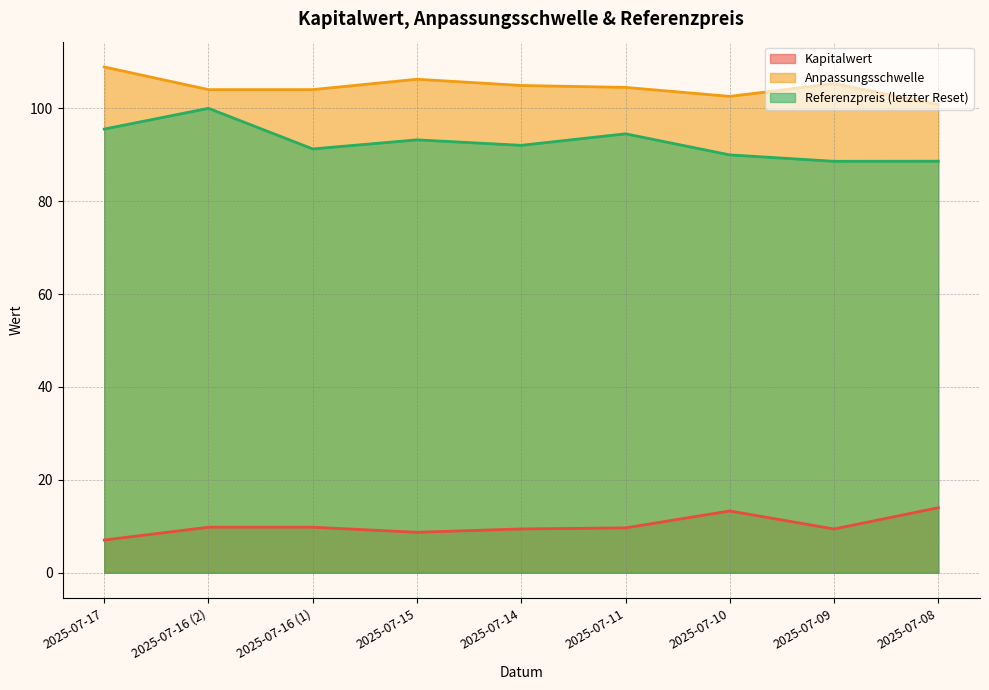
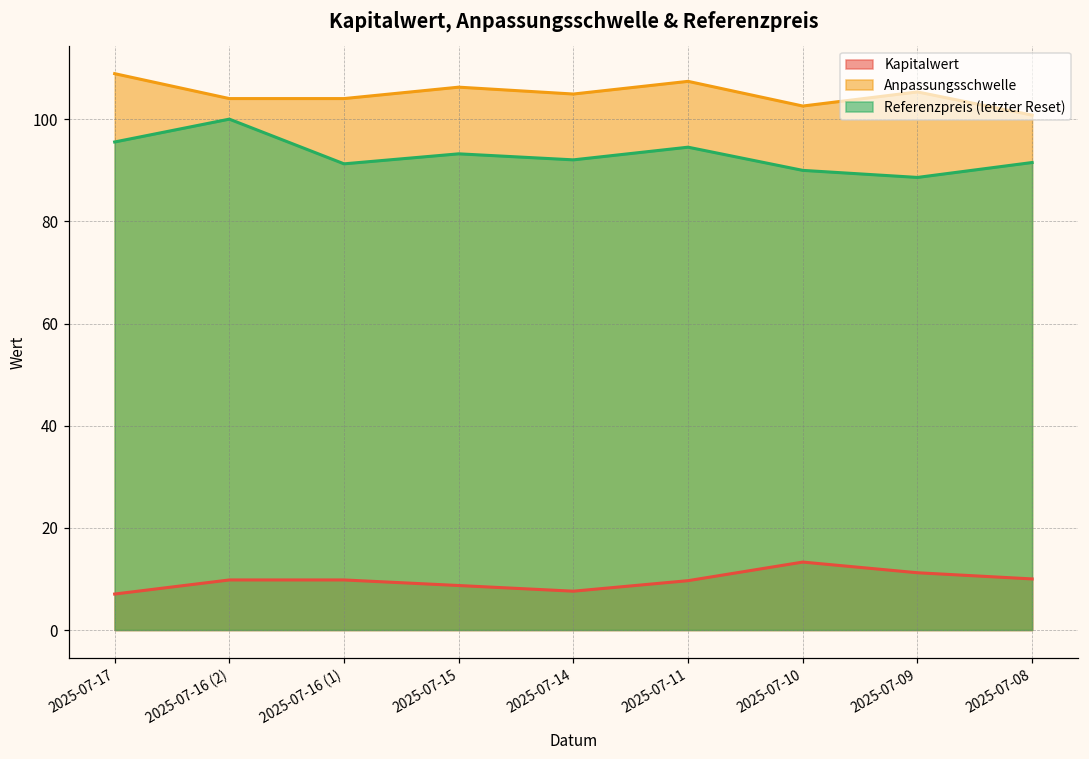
Kapitalwert, 2025-07-14: 9 -> 8
Anpassungsschwelle, 2025-07-11: 105 -> 107
Kapitalwert, 2025-07-09: 9 -> 11
Kapitalwert, 2025-07-08: 14 -> 10
Referenzpreis (letzter Reset), 2025-07-08: 89 -> 92
